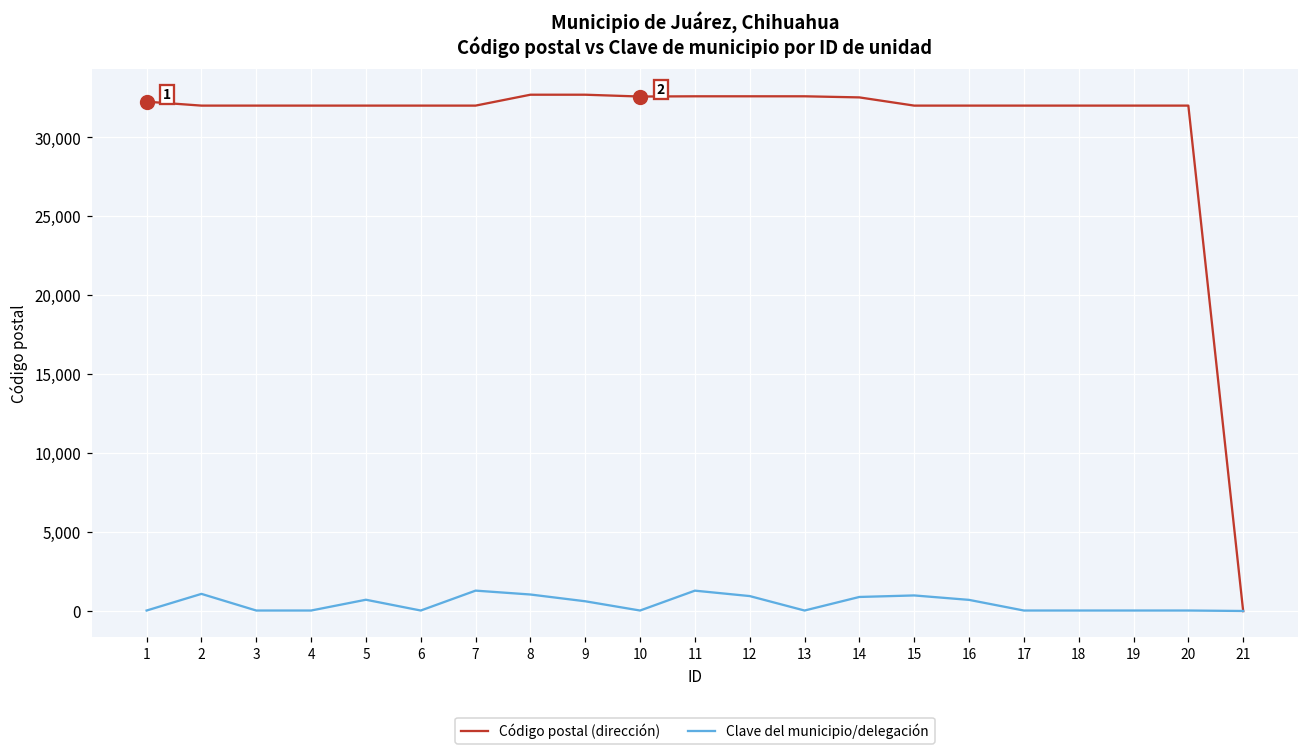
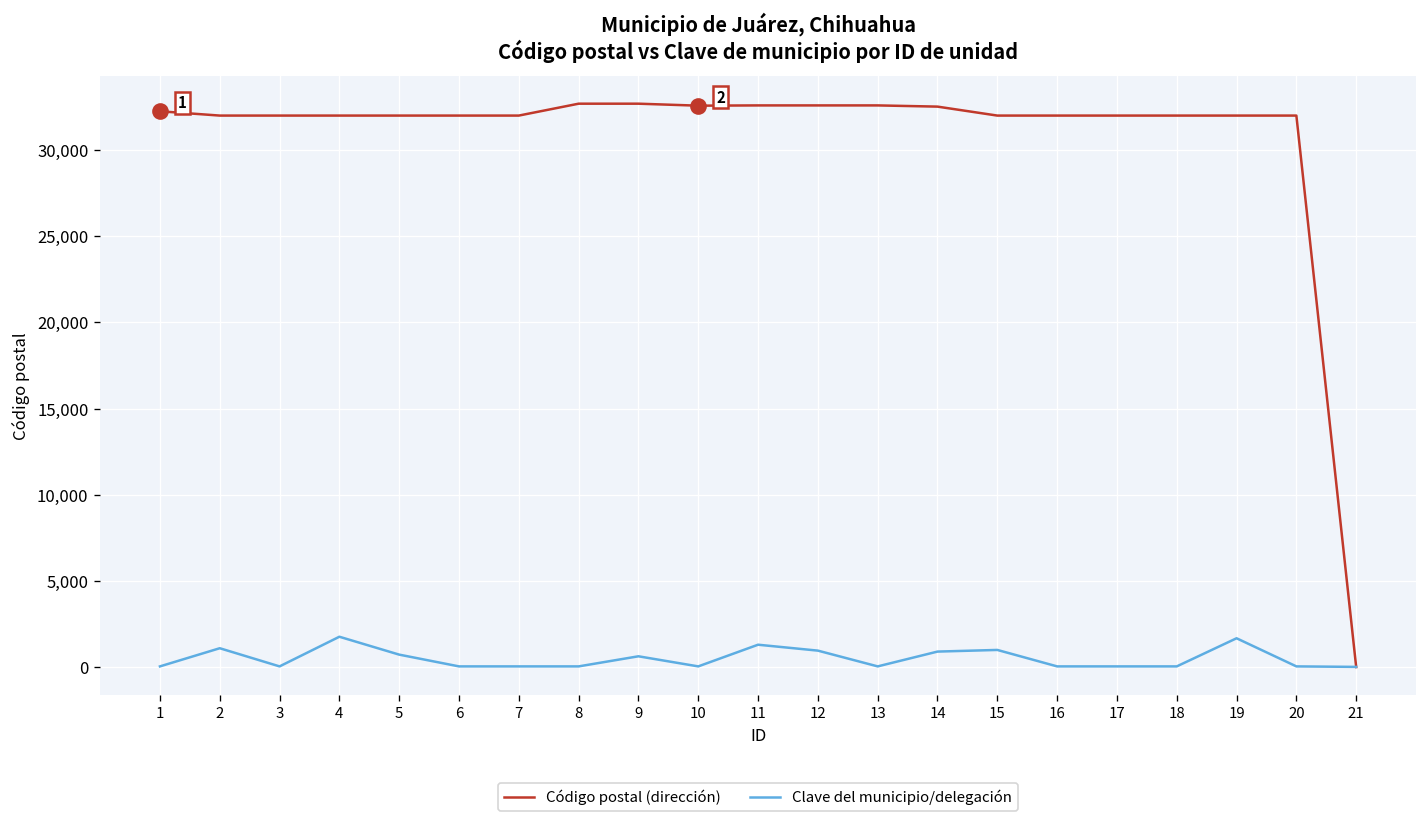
Clave del municipio/delegación, 4: 0 -> 1,800
Clave del municipio/delegación, 7: 1,300 -> 0
Clave del municipio/delegación, 8: 1,100 -> 0
Clave del municipio/delegación, 16: 700 -> 0
Clave del municipio/delegación, 19: 0 -> 1,700
